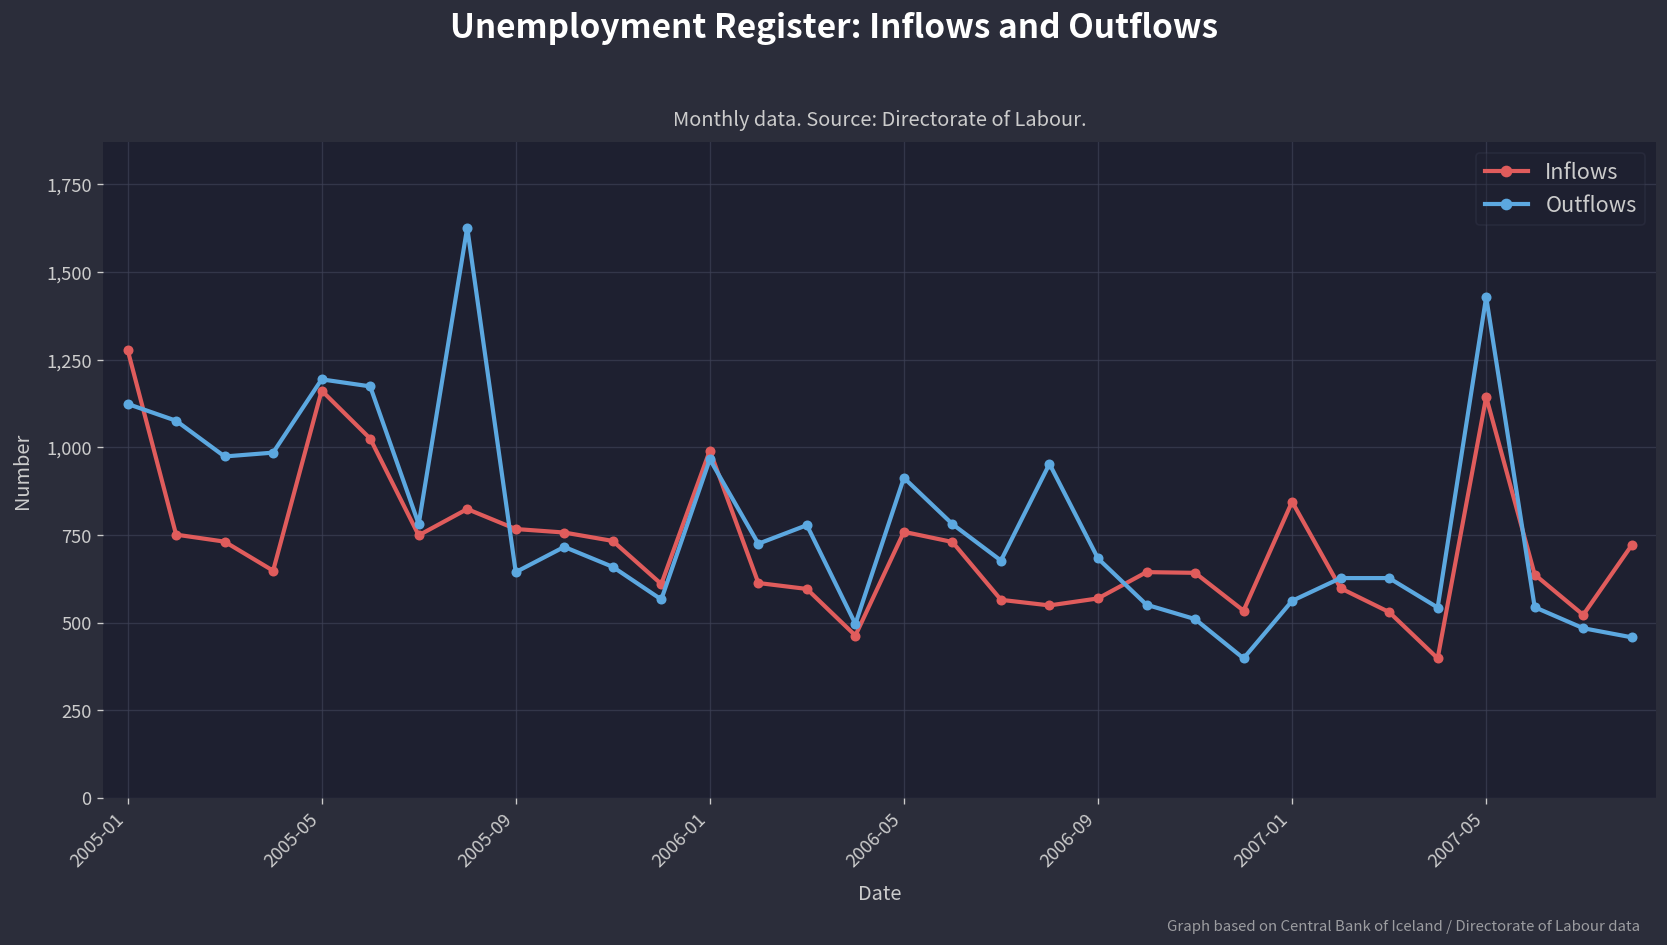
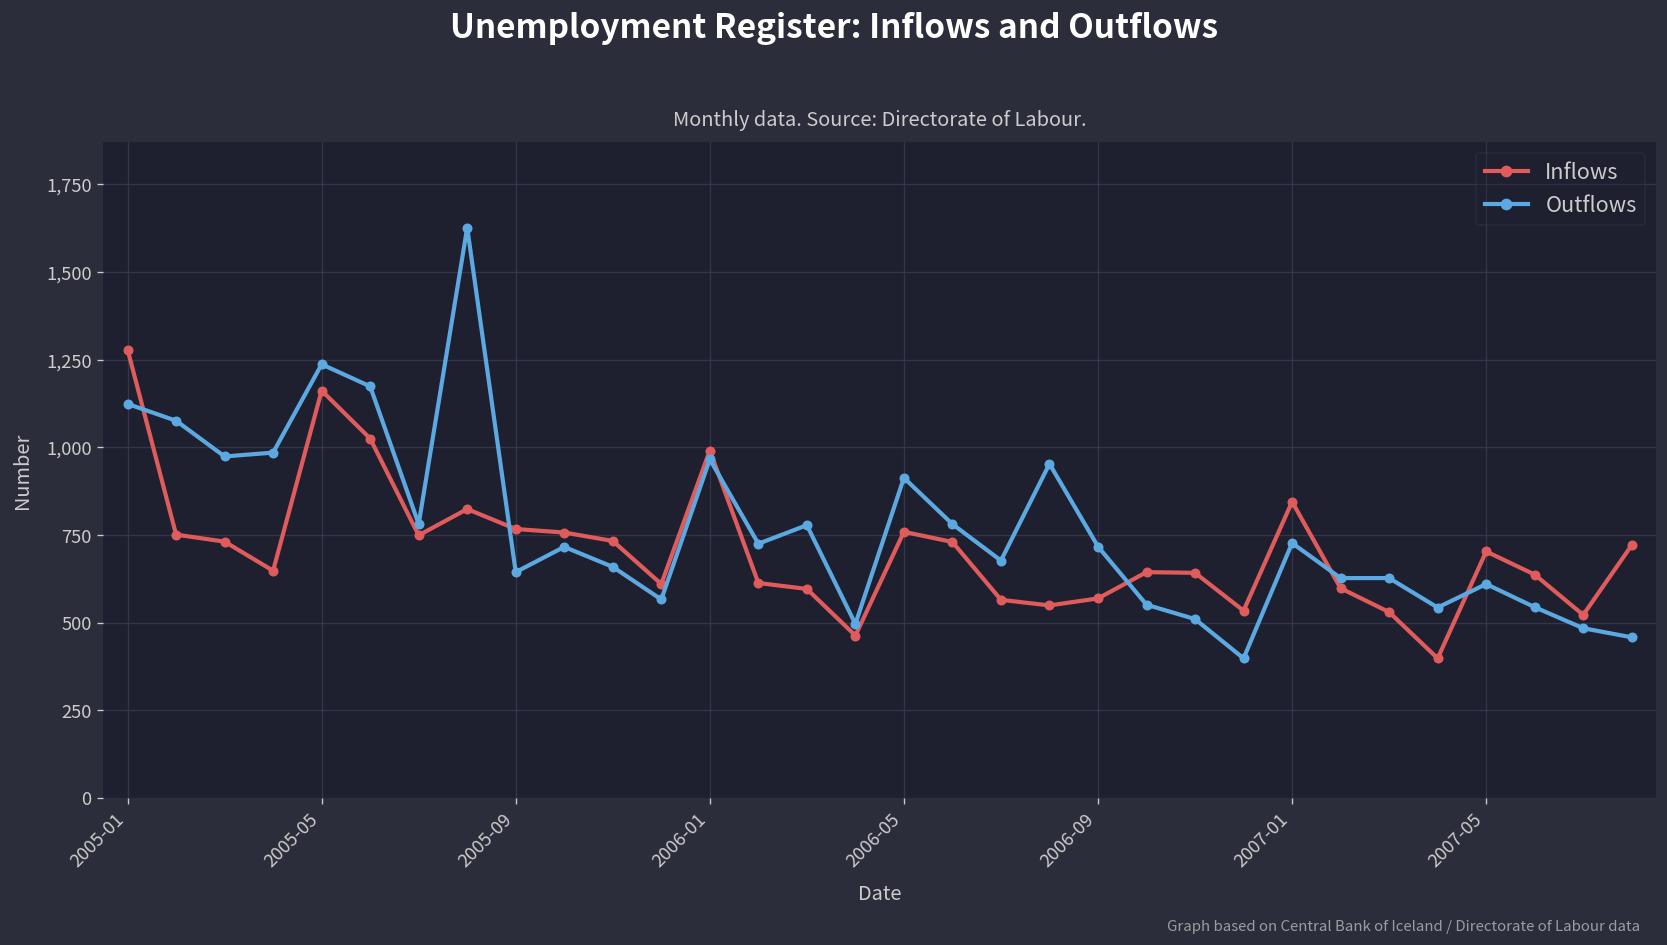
Outflows, 2005-05: 1,190 -> 1,240
Outflows, 2006-09: 680 -> 720
Outflows, 2007-01: 560 -> 730
Inflows, 2007-05: 1,140 -> 700
Outflows, 2007-05: 1,430 -> 610
